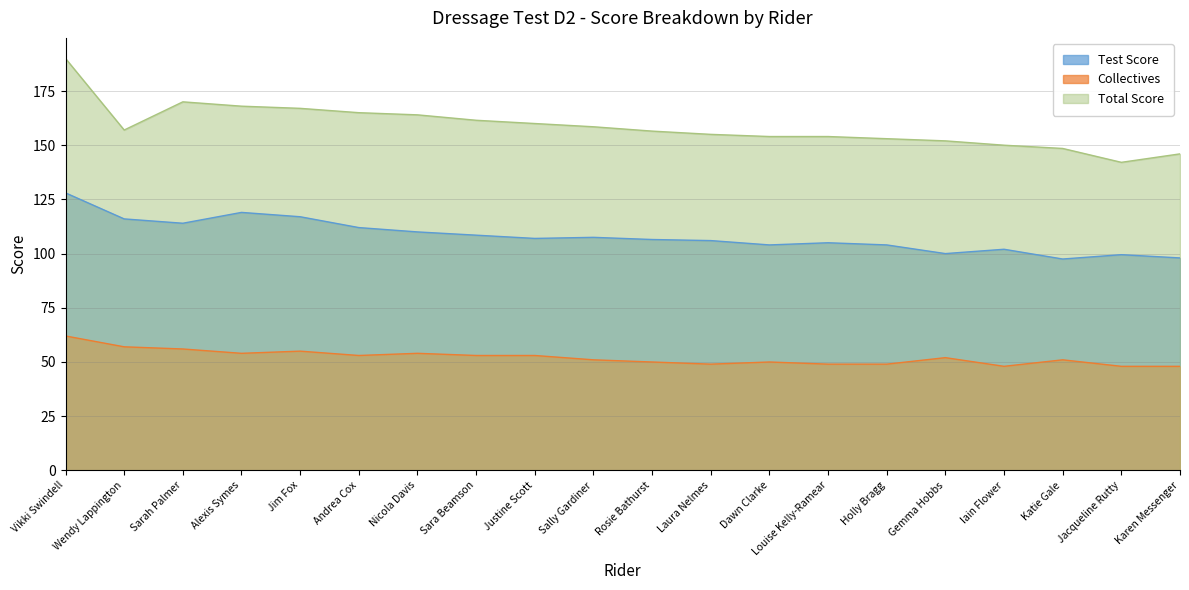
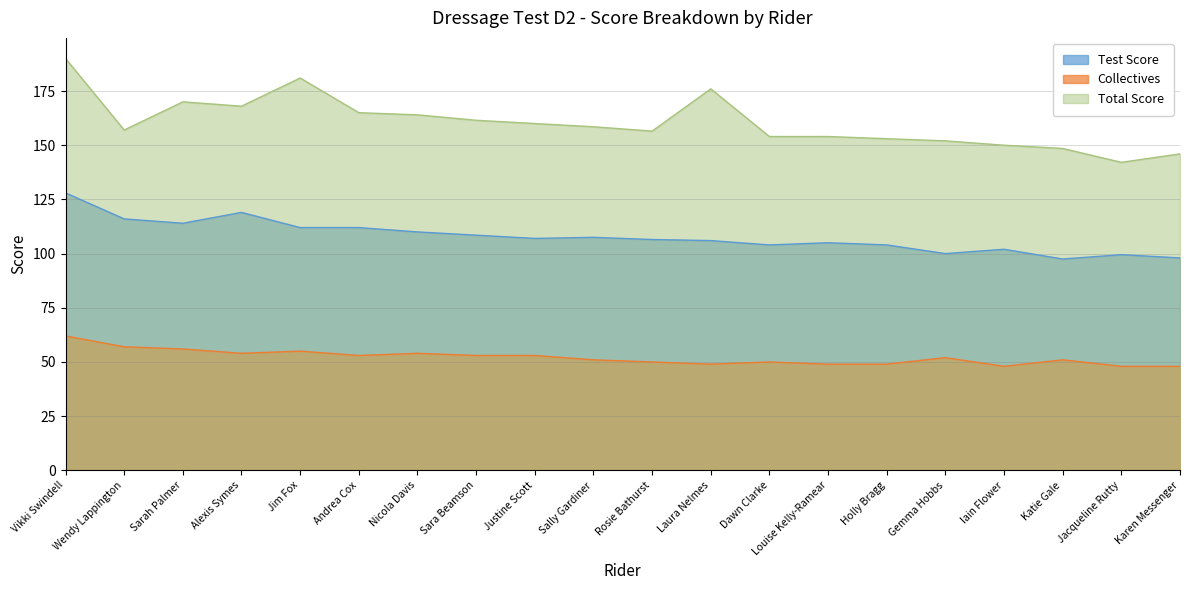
Test Score, Jim Fox: 117 -> 112
Total Score, Jim Fox: 167 -> 181
Total Score, Laura Nelmes: 155 -> 176
